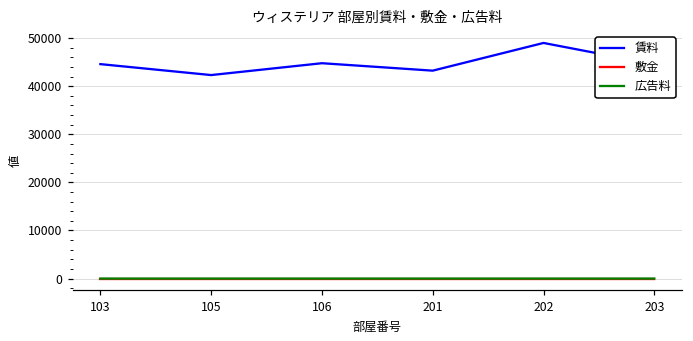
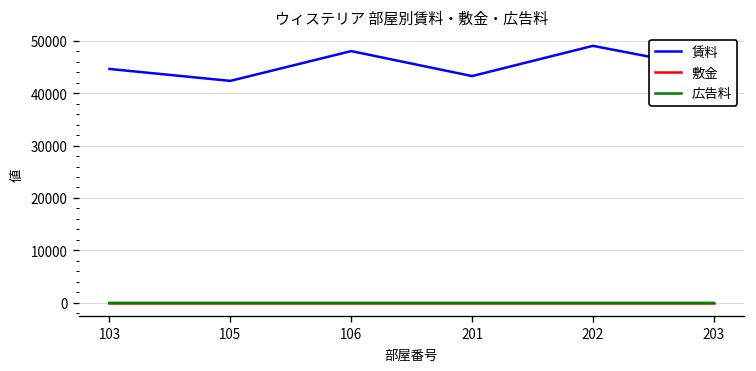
賃料, 106: 45000 -> 48000
